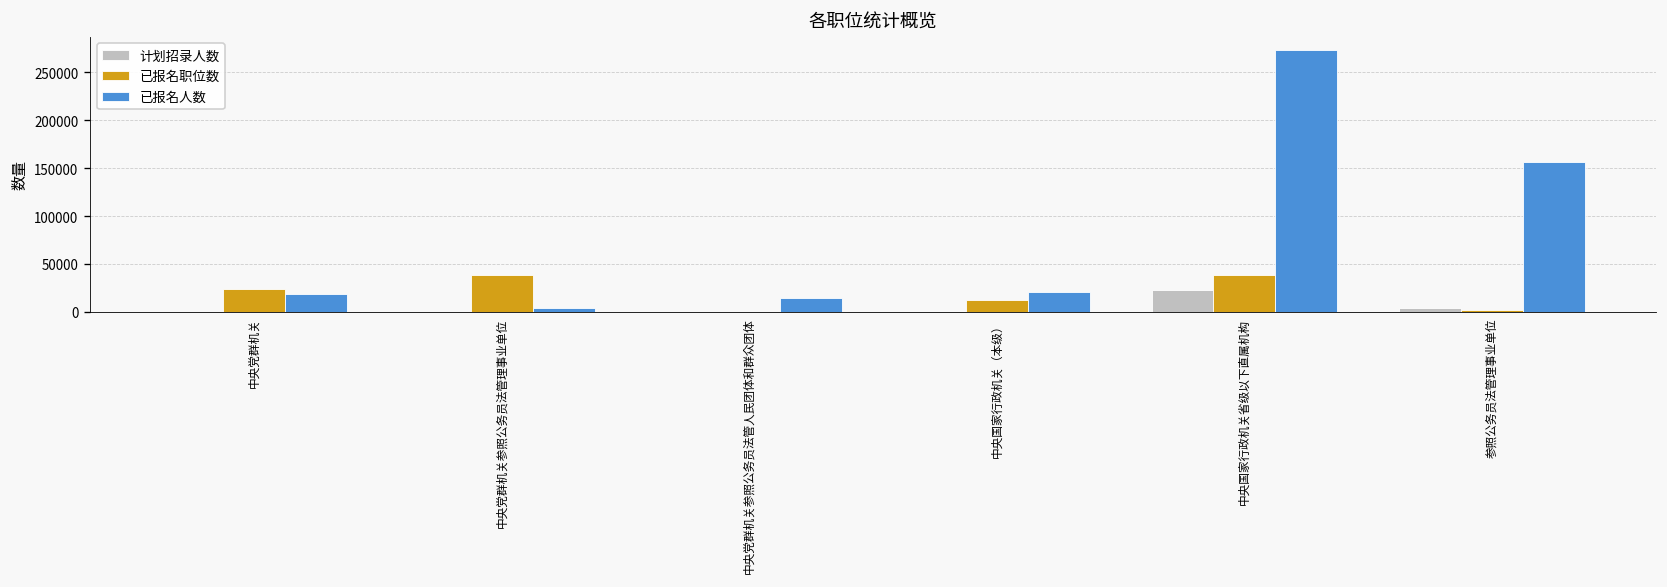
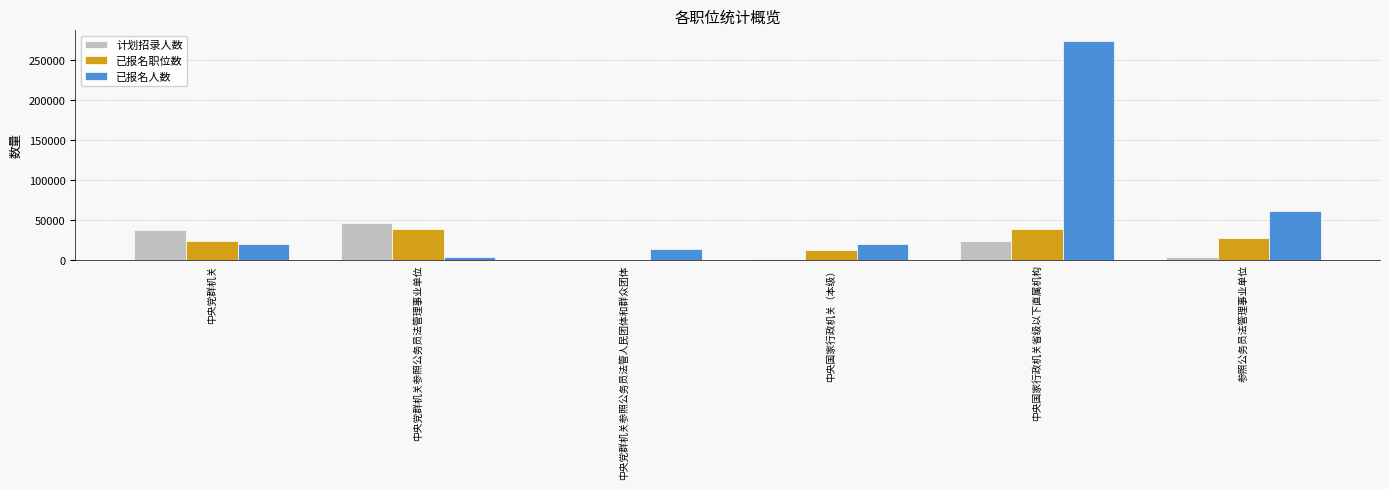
计划招录人数, 中央党群机关: 0 -> 40000
计划招录人数, 中央党群机关参照公务员法管理事业单位: 0 -> 50000
已报名职位数, 参照公务员法管理事业单位: 0 -> 30000
已报名人数, 参照公务员法管理事业单位: 160000 -> 60000
